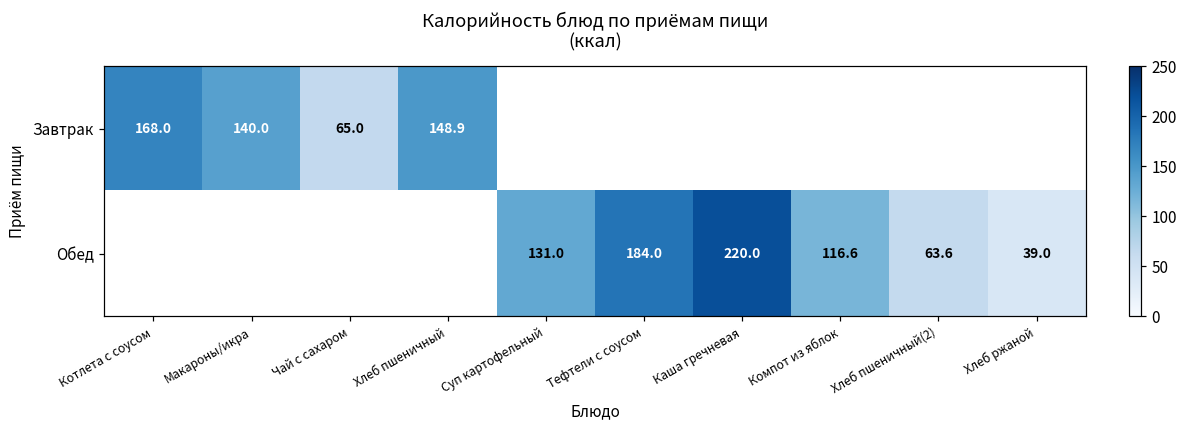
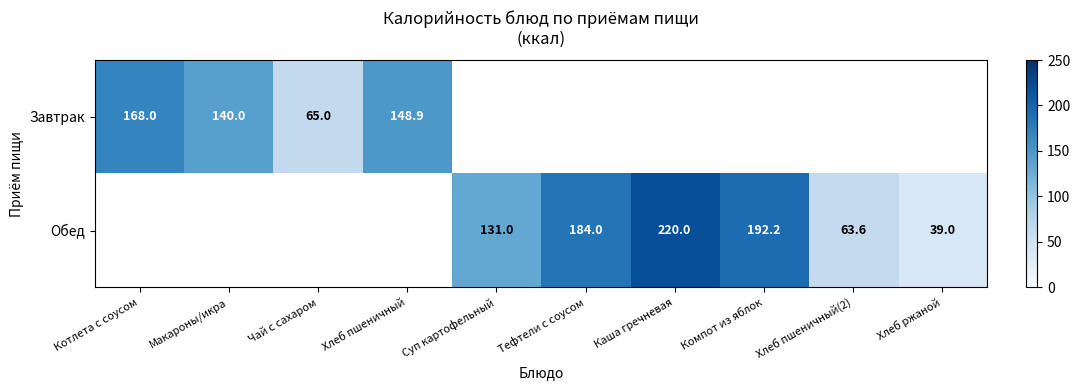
Обед, Компот из яблок: 116.6 -> 192.2
